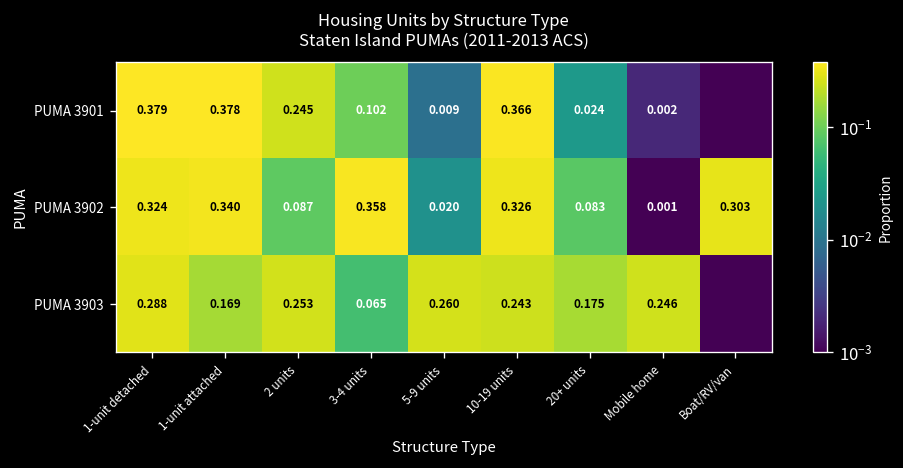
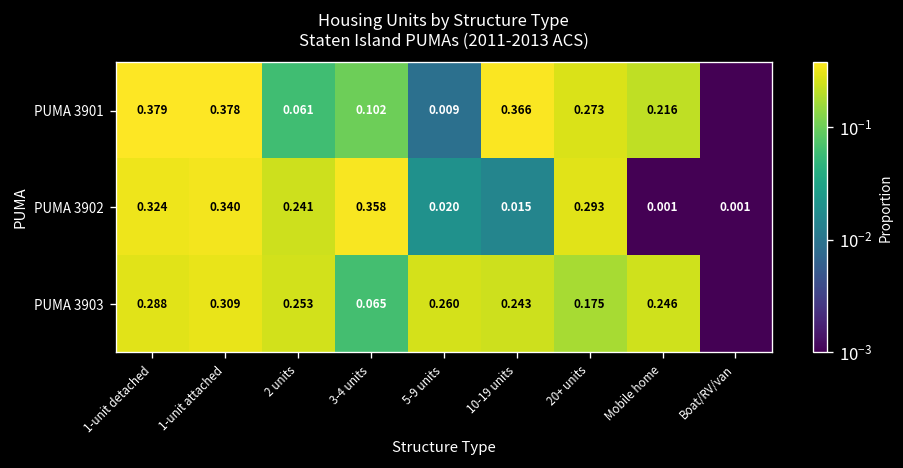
PUMA 3901, 2 units: 0.245 -> 0.061
PUMA 3901, 20+ units: 0.024 -> 0.273
PUMA 3901, Mobile home: 0.002 -> 0.216
PUMA 3902, 2 units: 0.087 -> 0.241
PUMA 3902, 10-19 units: 0.326 -> 0.015
PUMA 3902, 20+ units: 0.083 -> 0.293
PUMA 3902, Boat/RV/van: 0.303 -> 0.001
PUMA 3903, 1-unit attached: 0.169 -> 0.309
